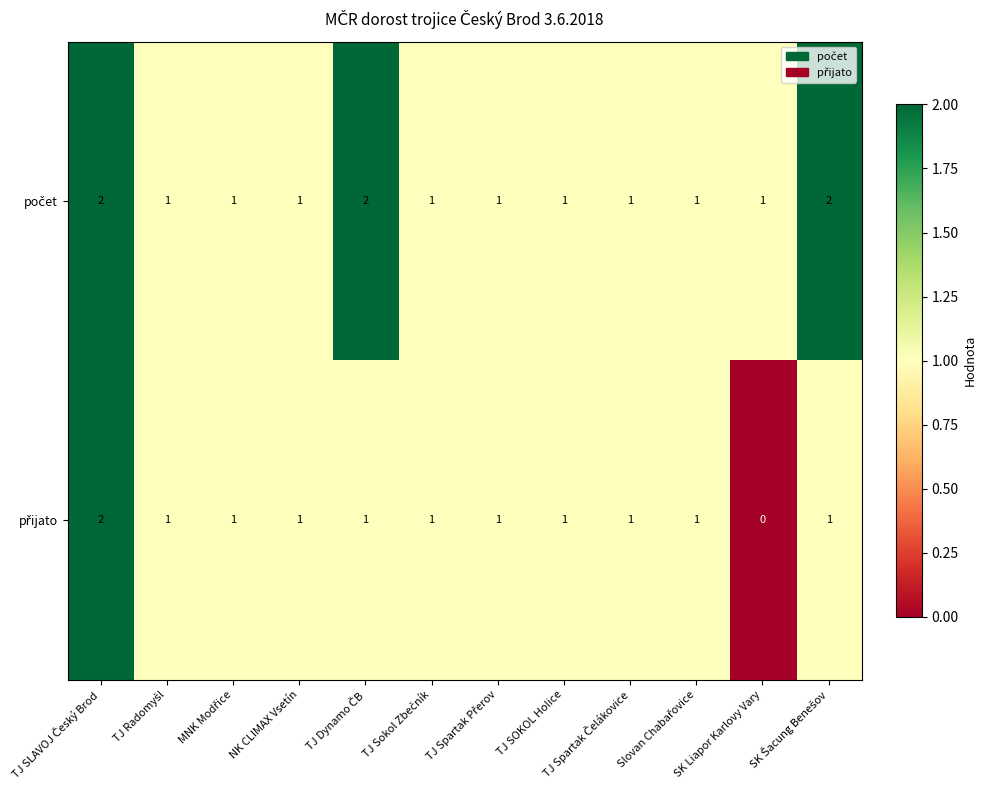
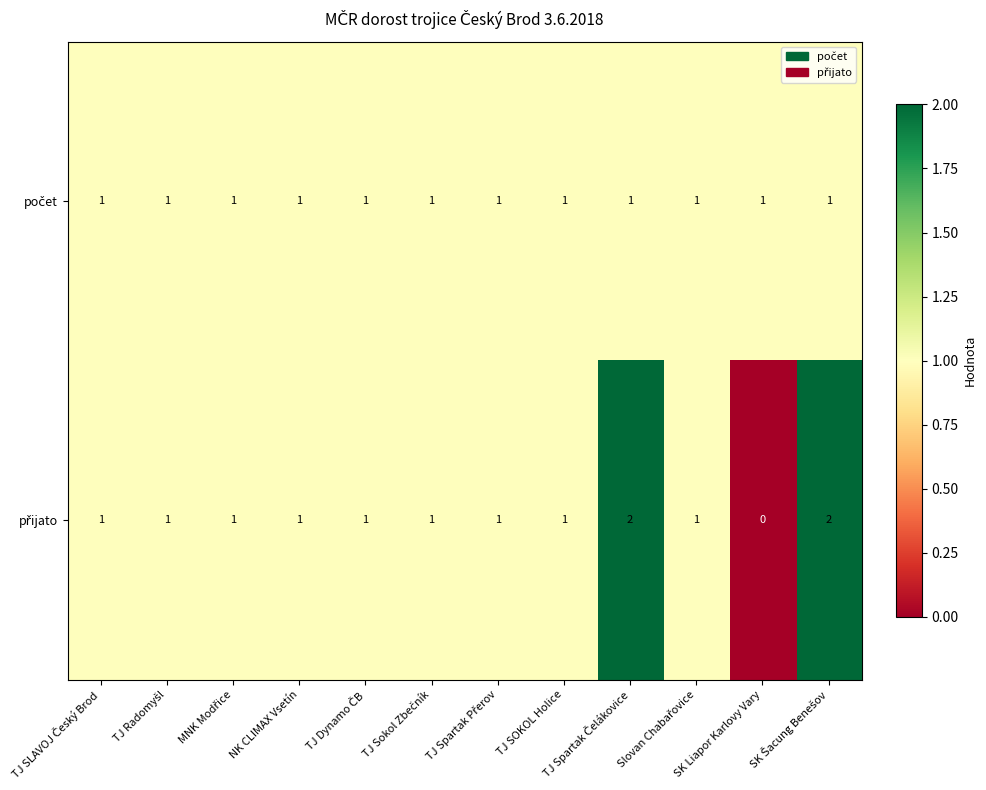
počet, TJ SLAVOJ Český Brod: 2 -> 1
počet, TJ Dynamo ČB: 2 -> 1
počet, SK Šacung Benešov: 2 -> 1
přijato, TJ SLAVOJ Český Brod: 2 -> 1
přijato, TJ Spartak Čelákovice: 1 -> 2
přijato, SK Šacung Benešov: 1 -> 2
